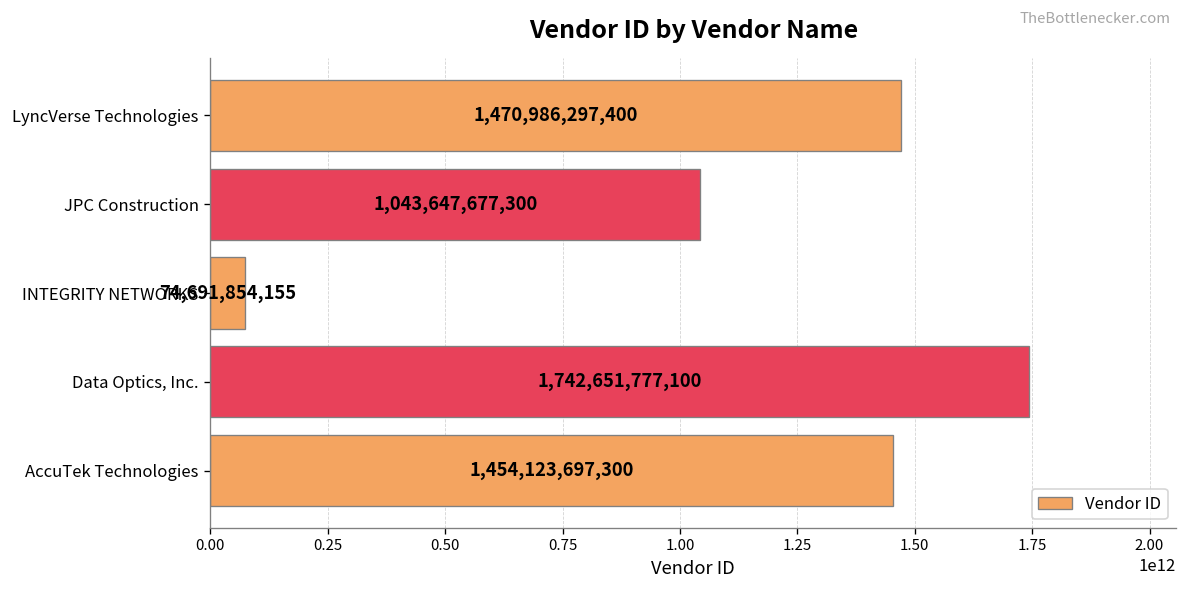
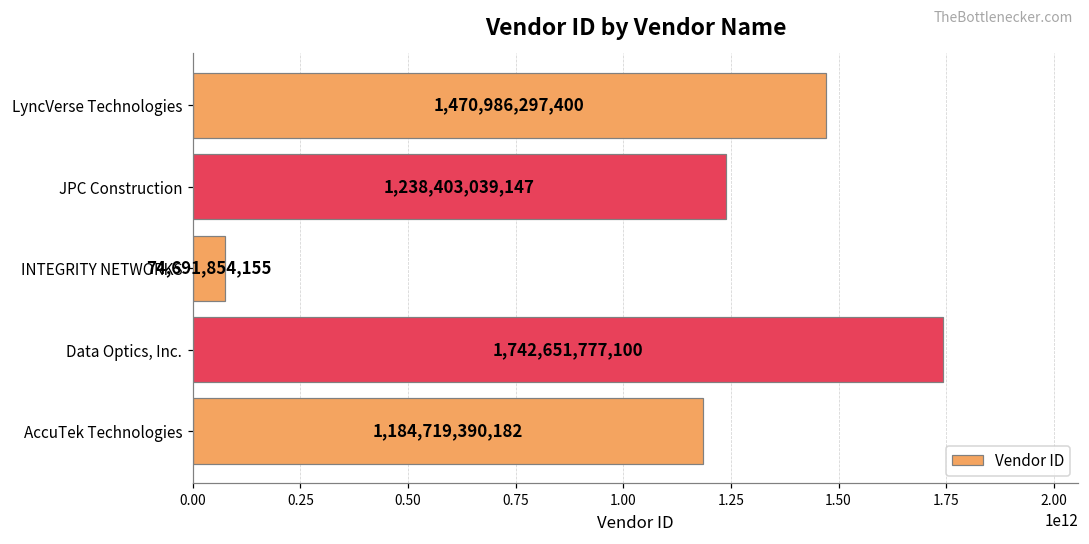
JPC Construction: 1,043,647,677,300 -> 1,238,403,039,147
AccuTek Technologies: 1,454,123,697,300 -> 1,184,719,390,182
